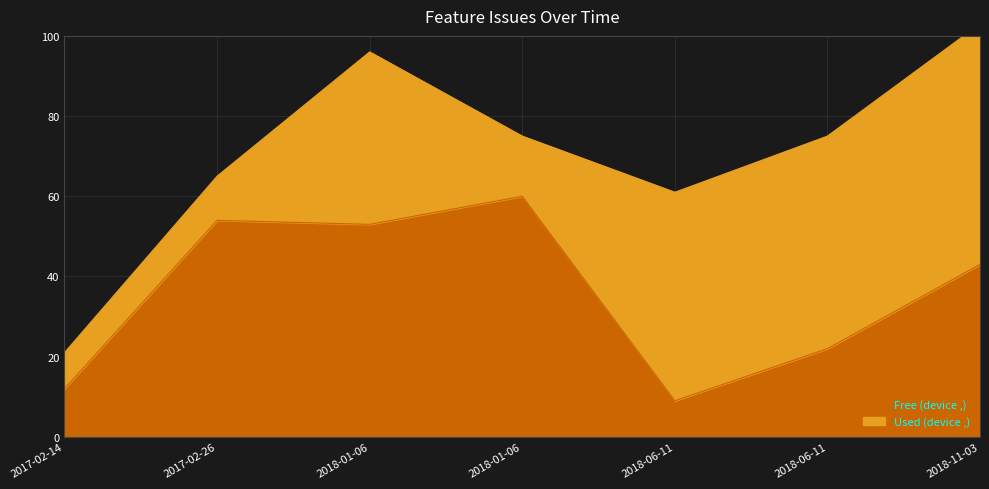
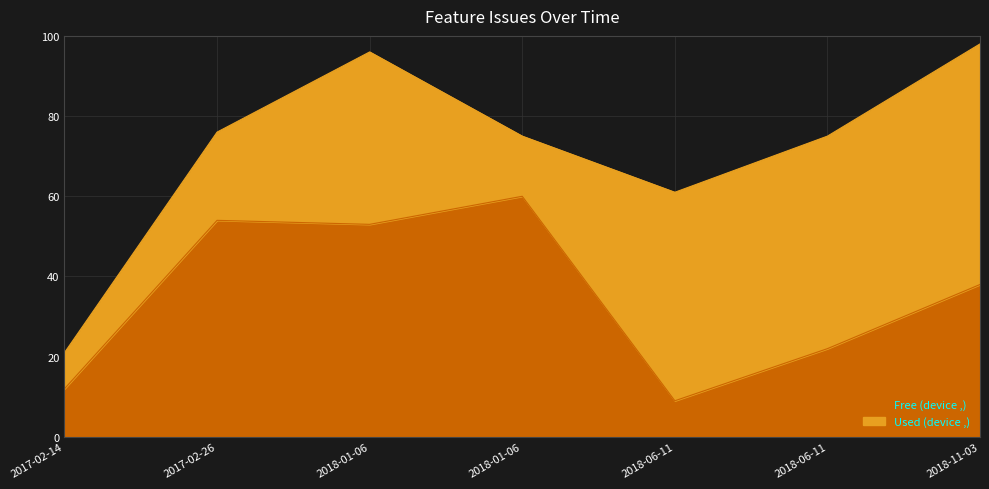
Used (device ,), 2017-02-26: 11 -> 22
Free (device ,), 2018-11-03: 43 -> 38
